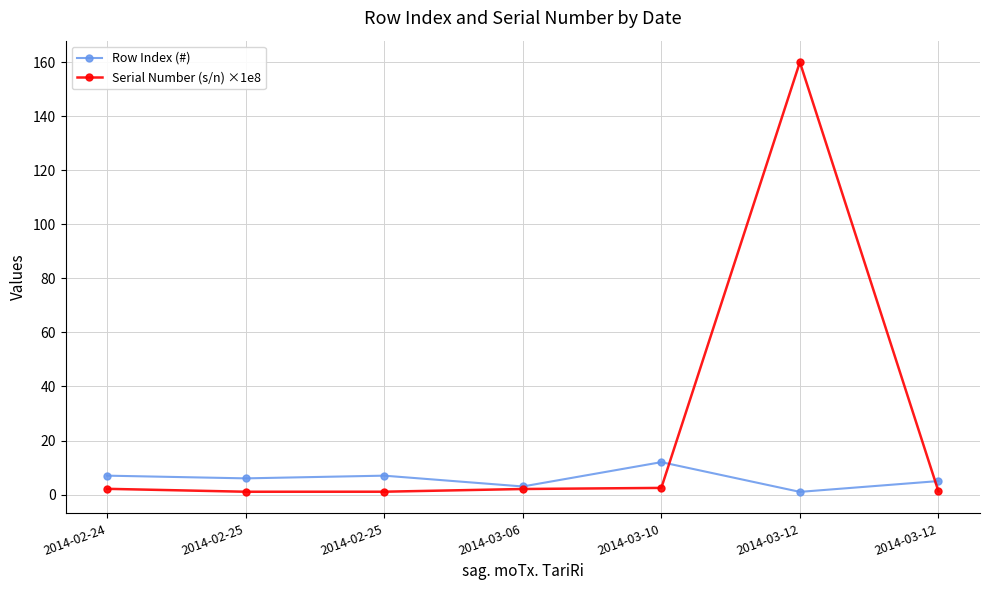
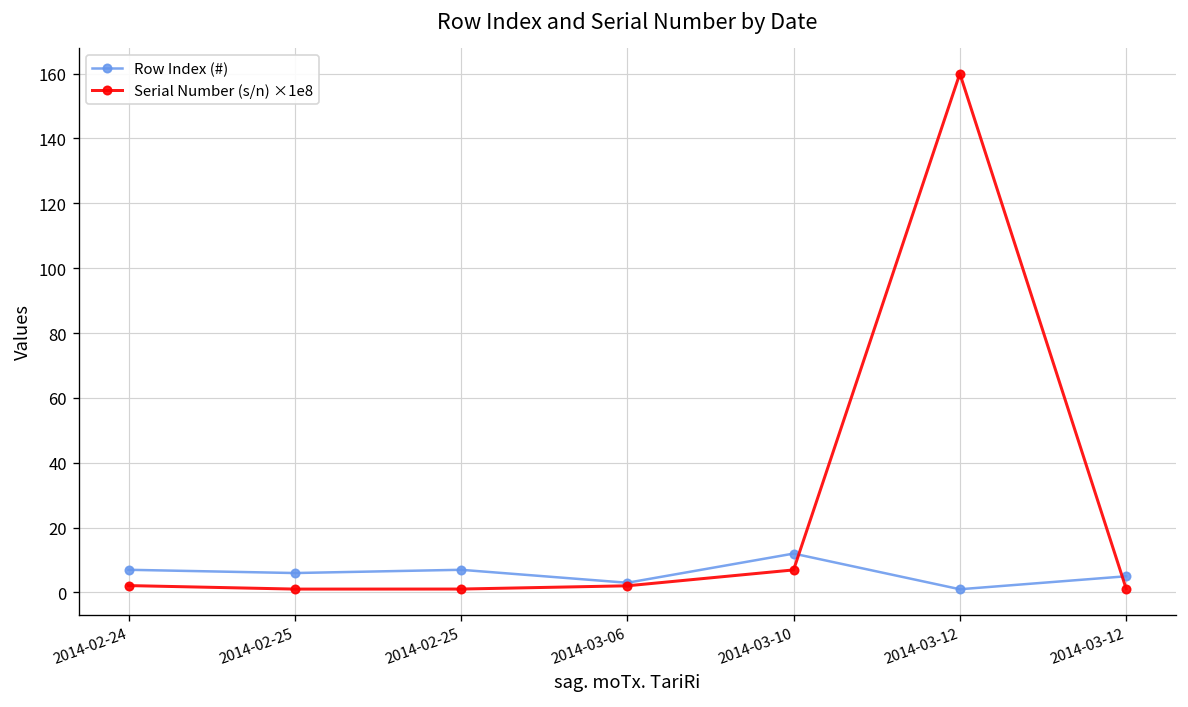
Serial Number (s/n) ×1e8, 2014-03-10: 2 -> 7
